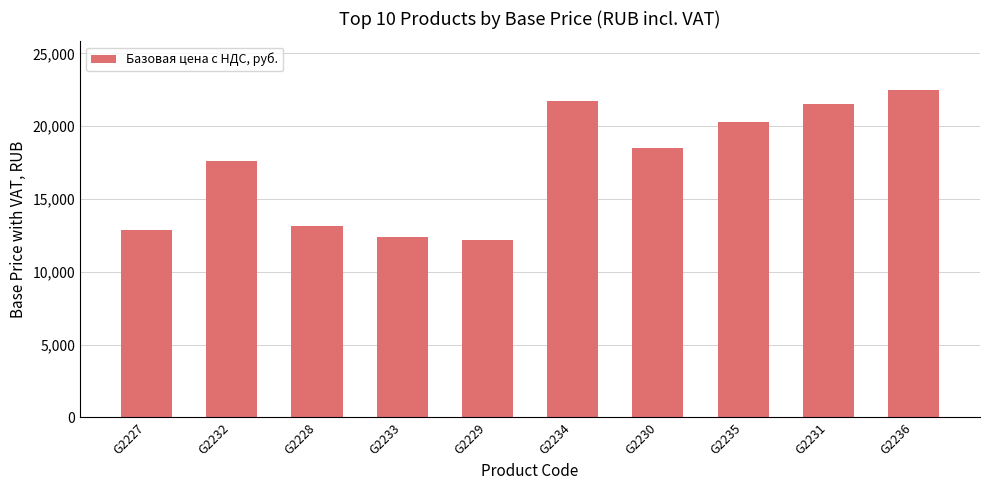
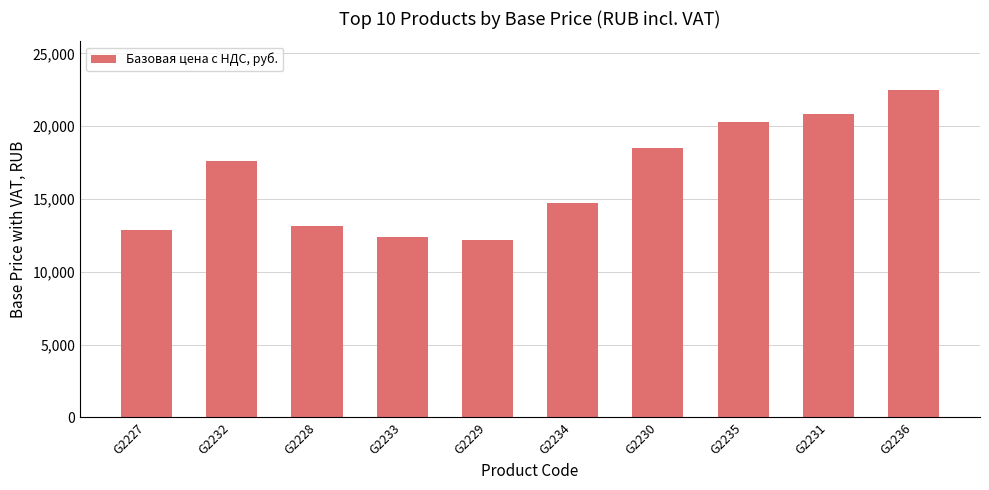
G2234: 21,800 -> 14,700
G2231: 21,500 -> 20,900
